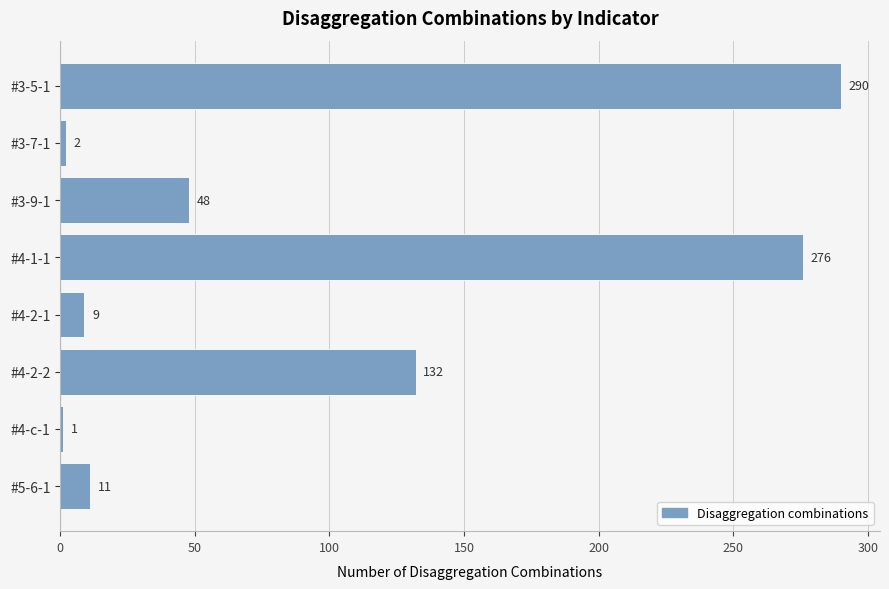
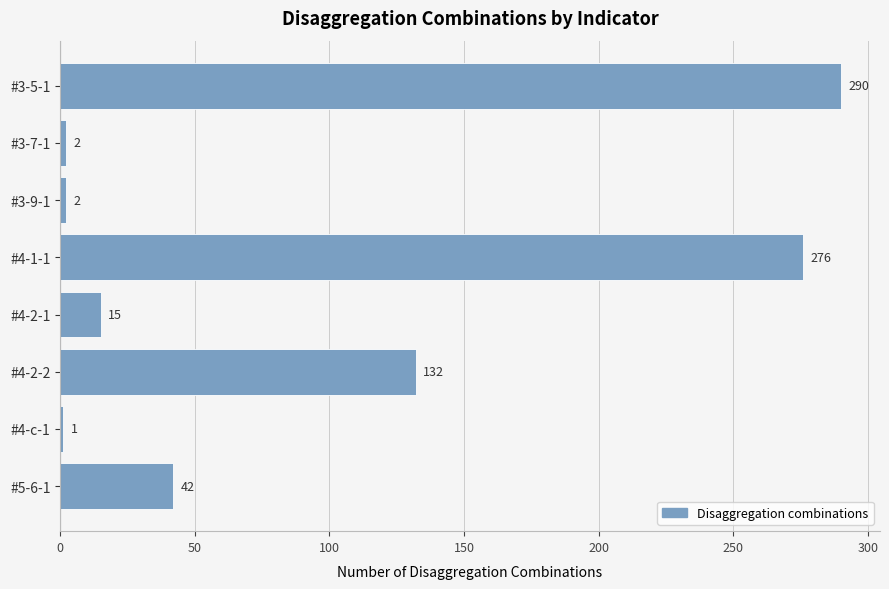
#3-9-1: 48 -> 2
#4-2-1: 9 -> 15
#5-6-1: 11 -> 42
